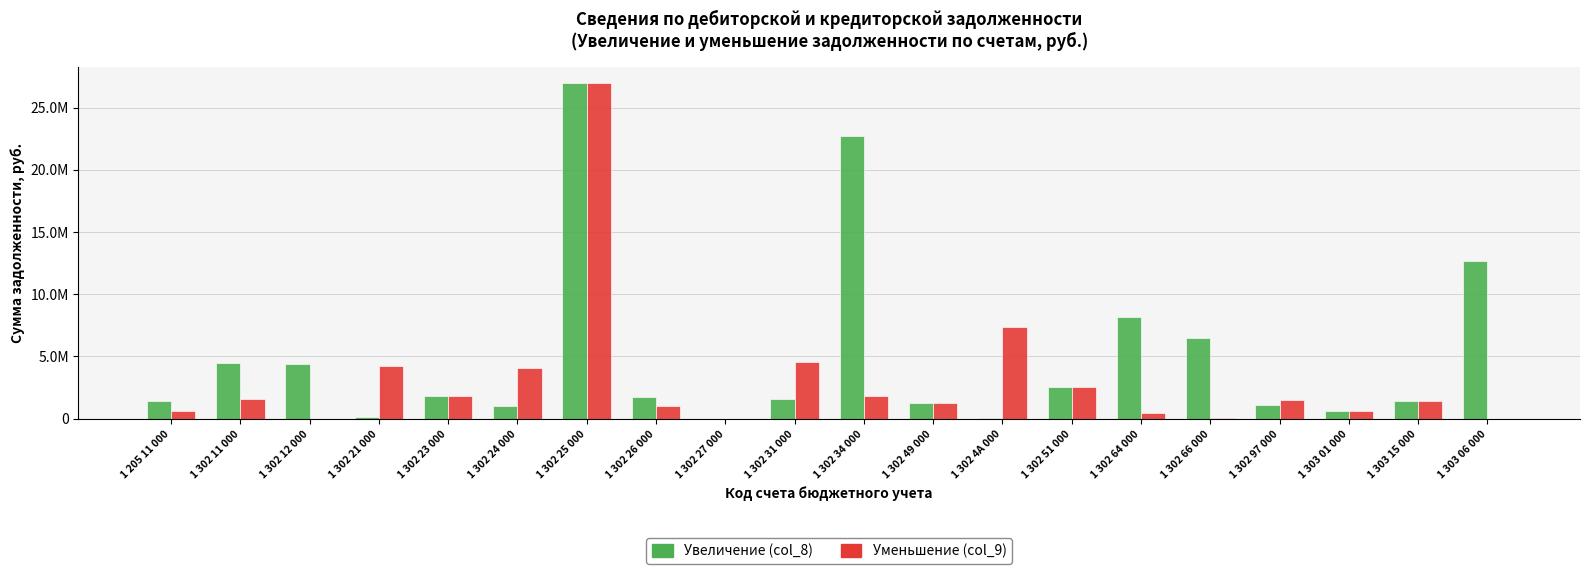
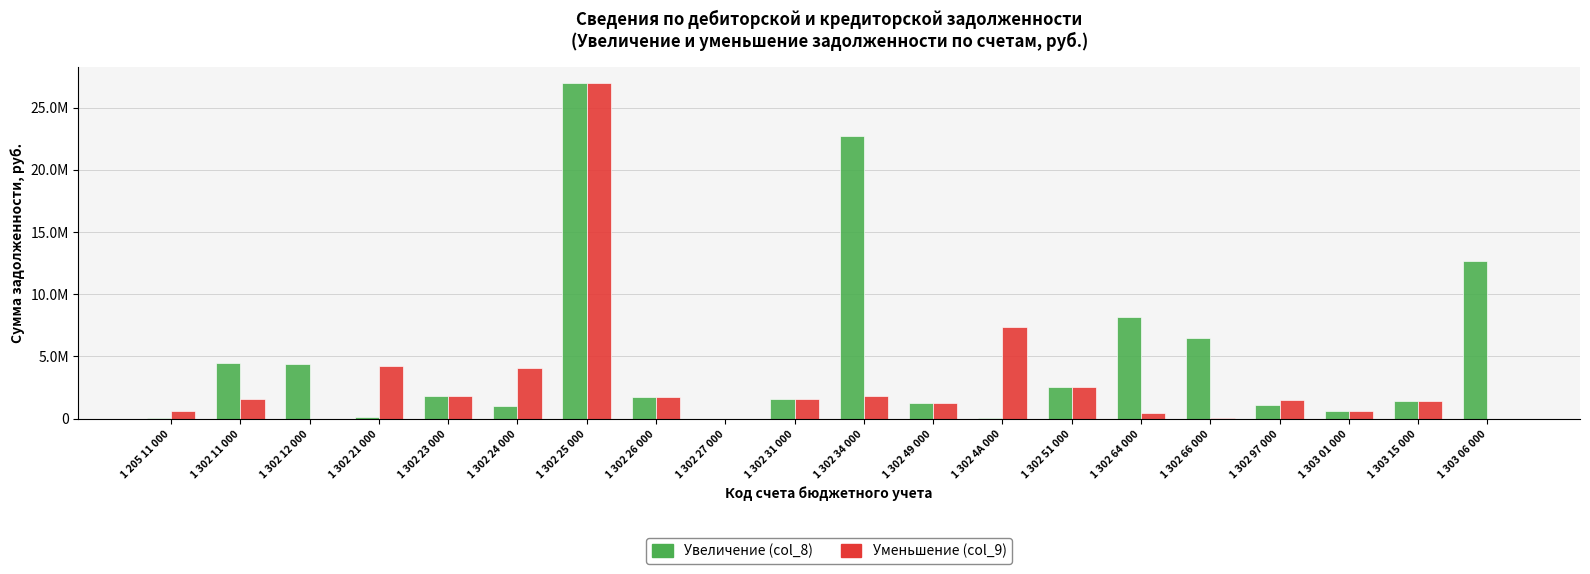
Увеличение (col_8), 1 205 11 000: 1400000 -> 100000
Уменьшение (col_9), 1 302 26 000: 1000000 -> 1700000
Уменьшение (col_9), 1 302 31 000: 4600000 -> 1600000
